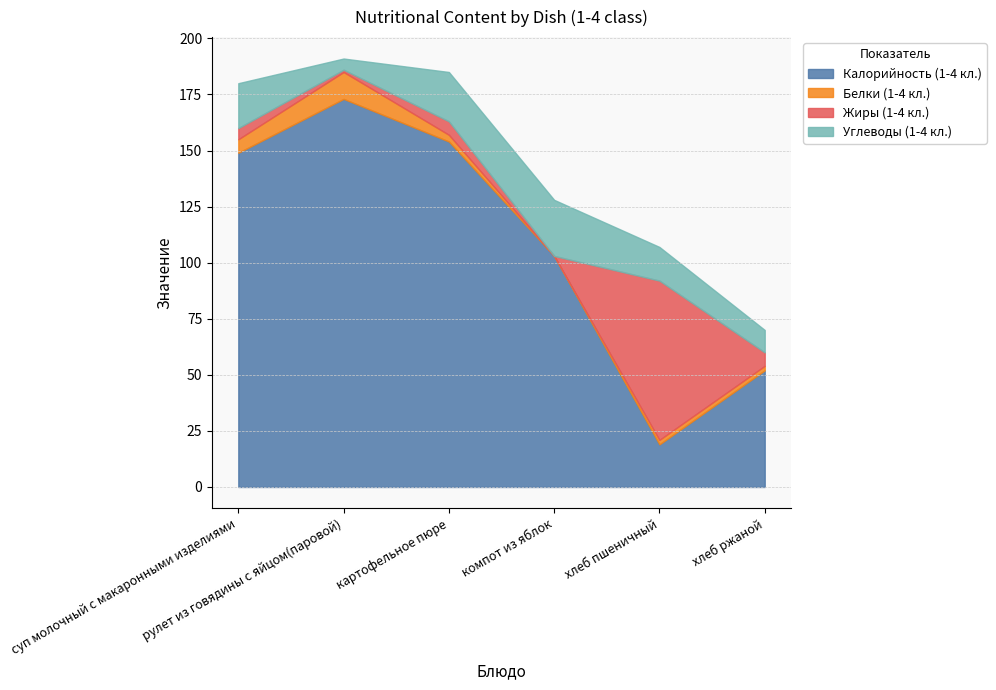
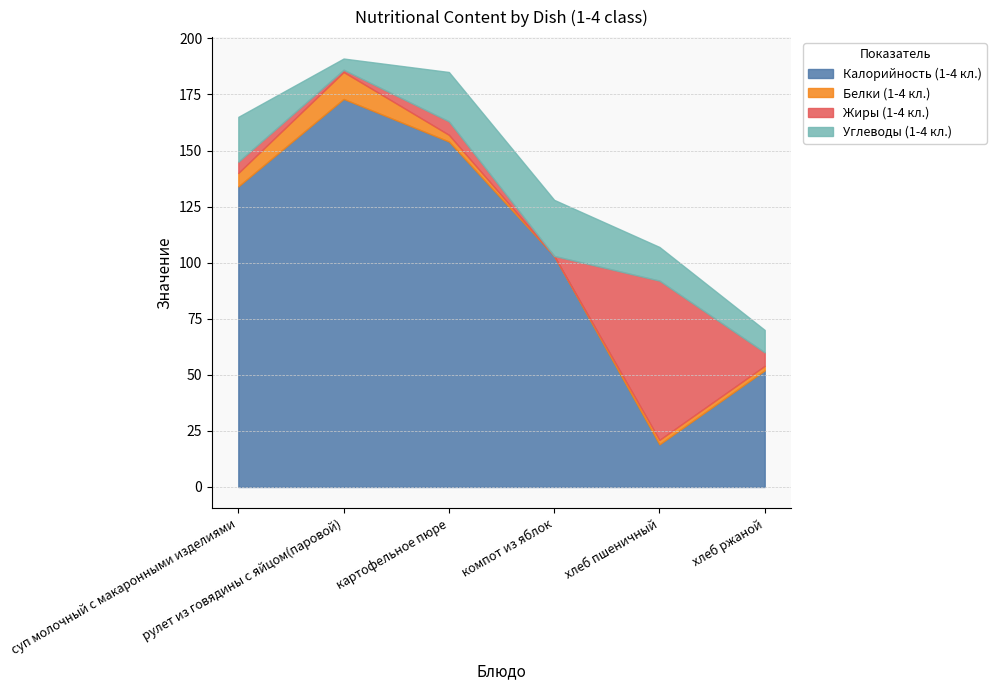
Калорийность (1-4 кл.), суп молочный с макаронными изделиями: 149 -> 134
